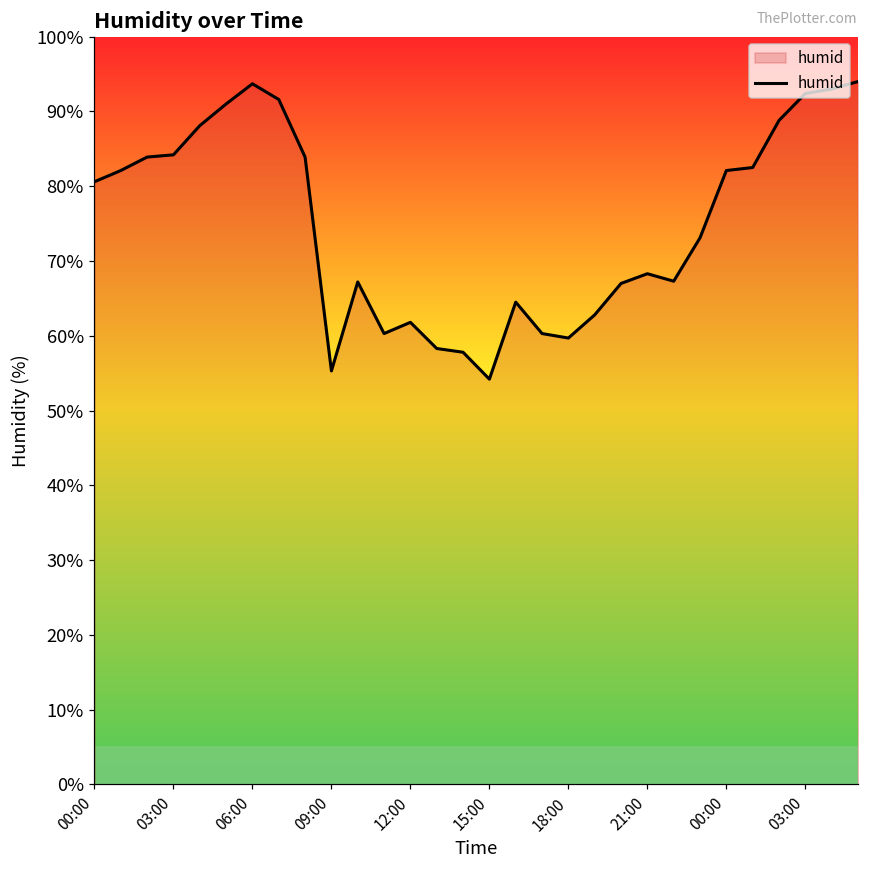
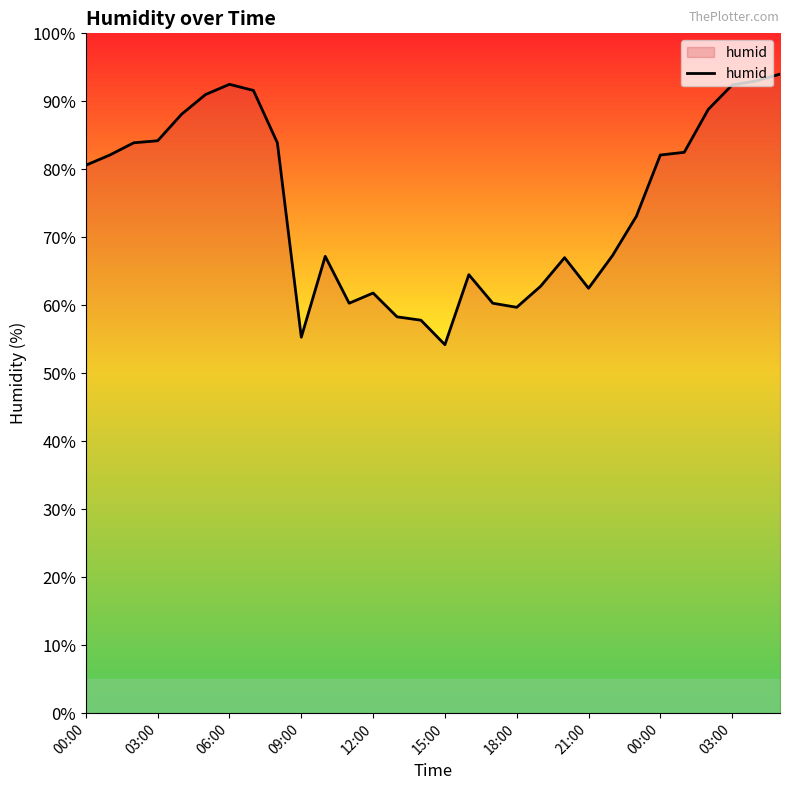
06:00: 94% -> 93%
21:00: 68% -> 63%
